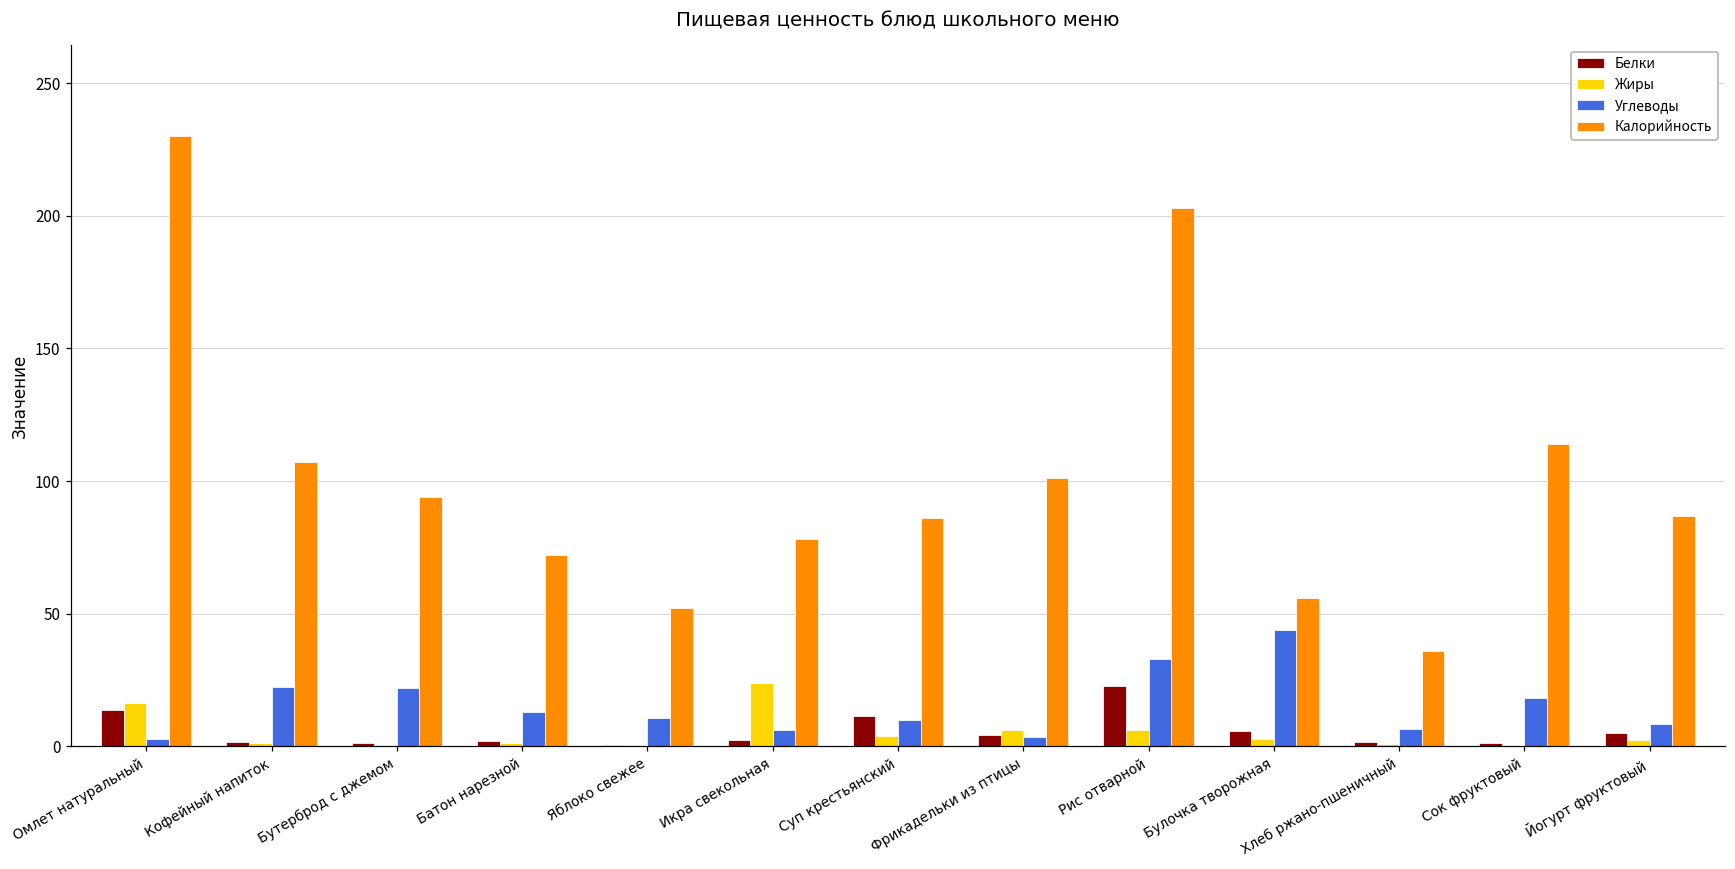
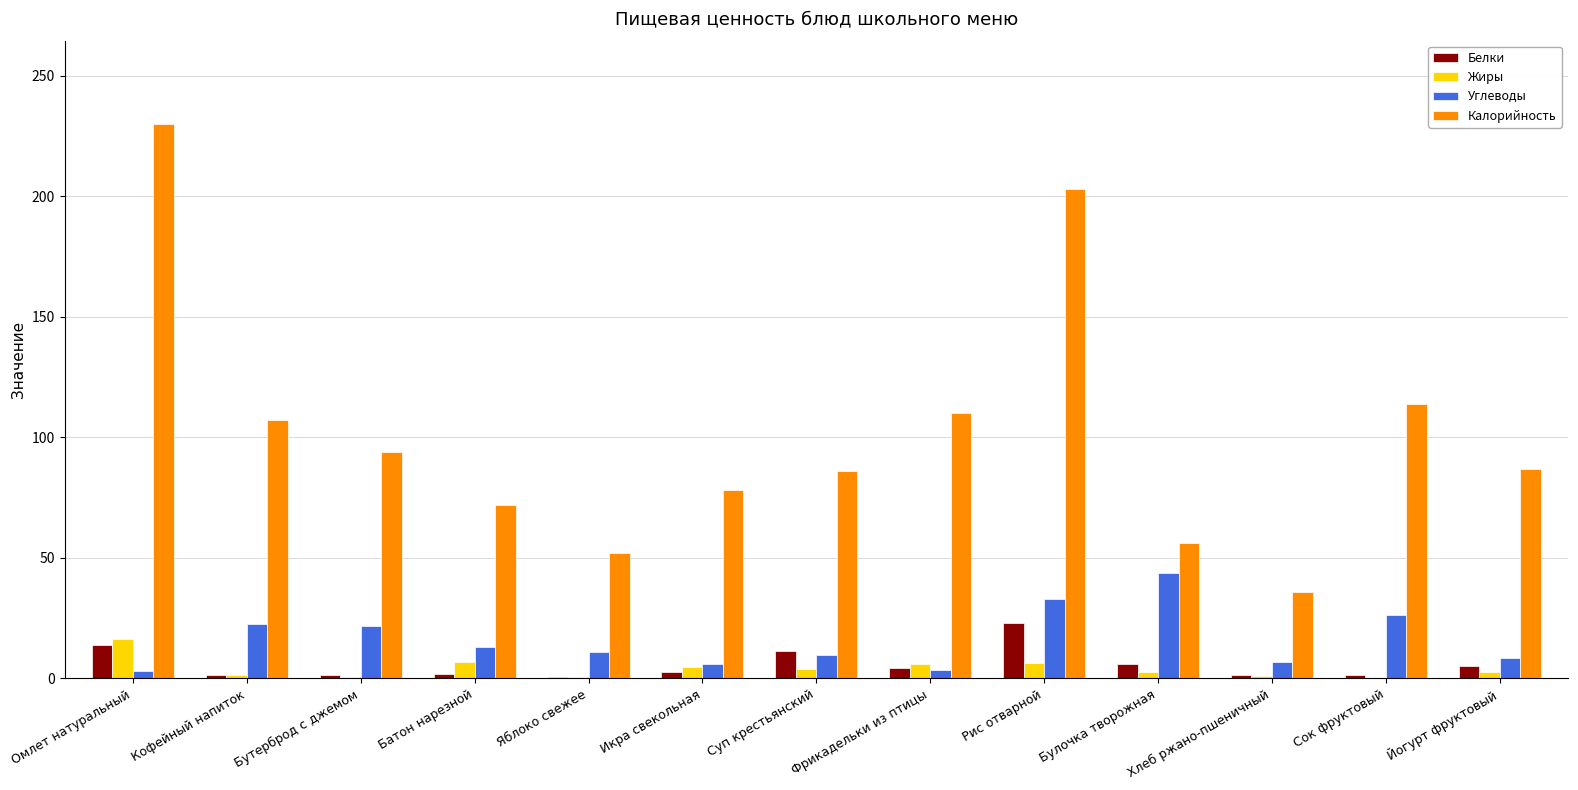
Жиры, Батон нарезной: 1 -> 7
Жиры, Икра свекольная: 24 -> 5
Калорийность, Фрикадельки из птицы: 101 -> 110
Углеводы, Сок фруктовый: 18 -> 26
